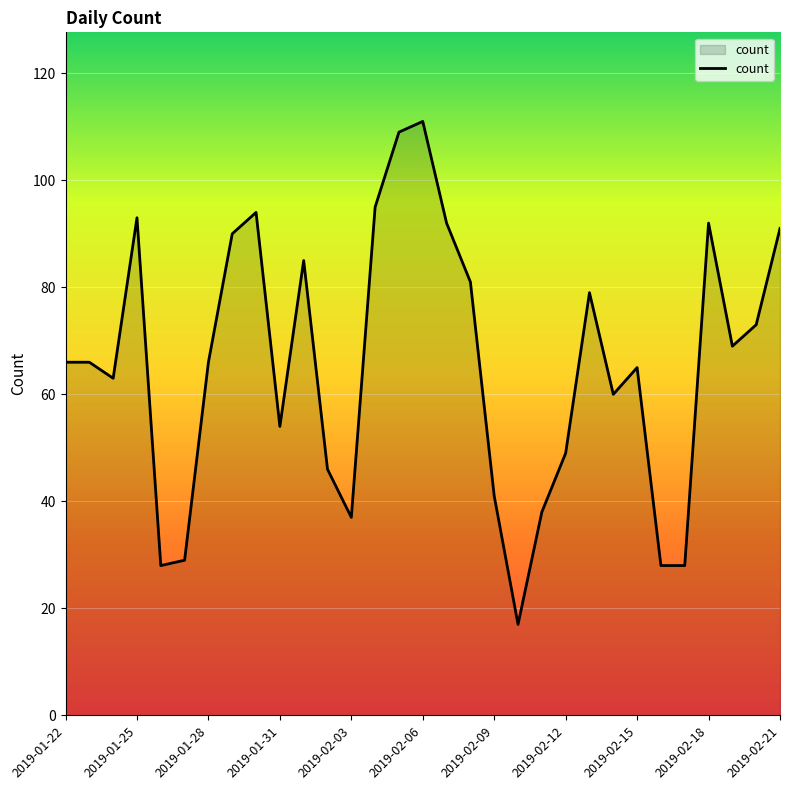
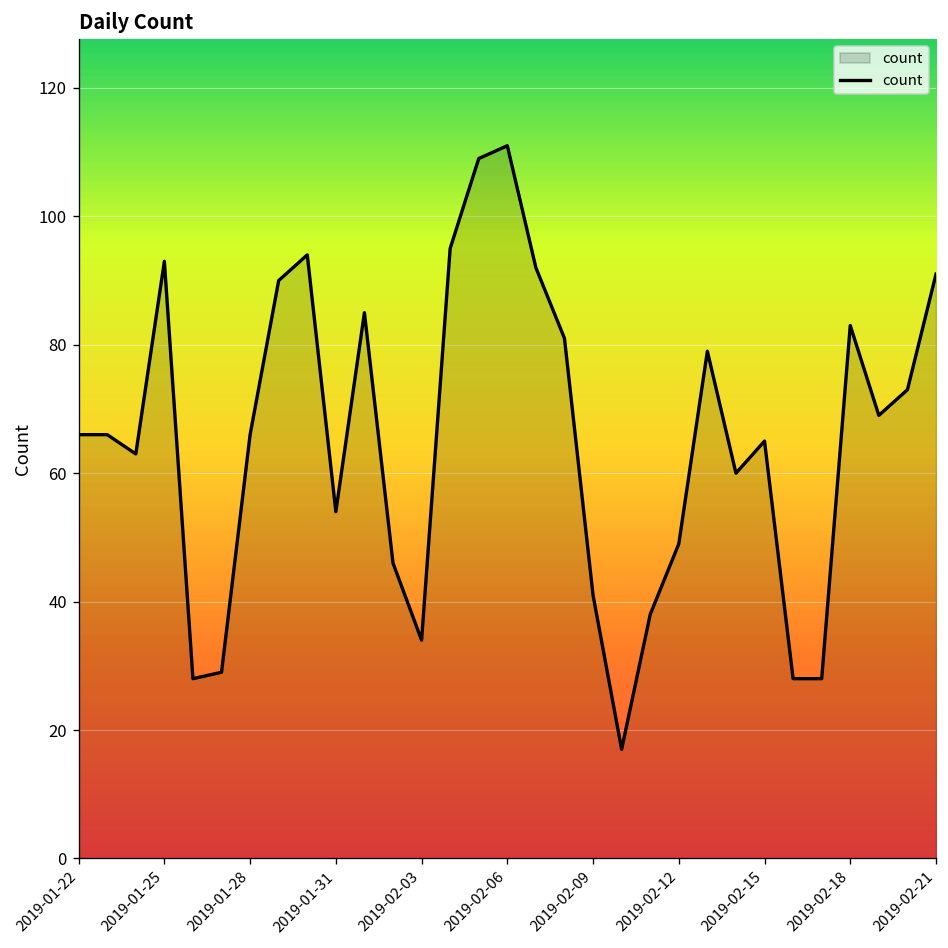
2019-02-03: 37 -> 34
2019-02-18: 92 -> 83
